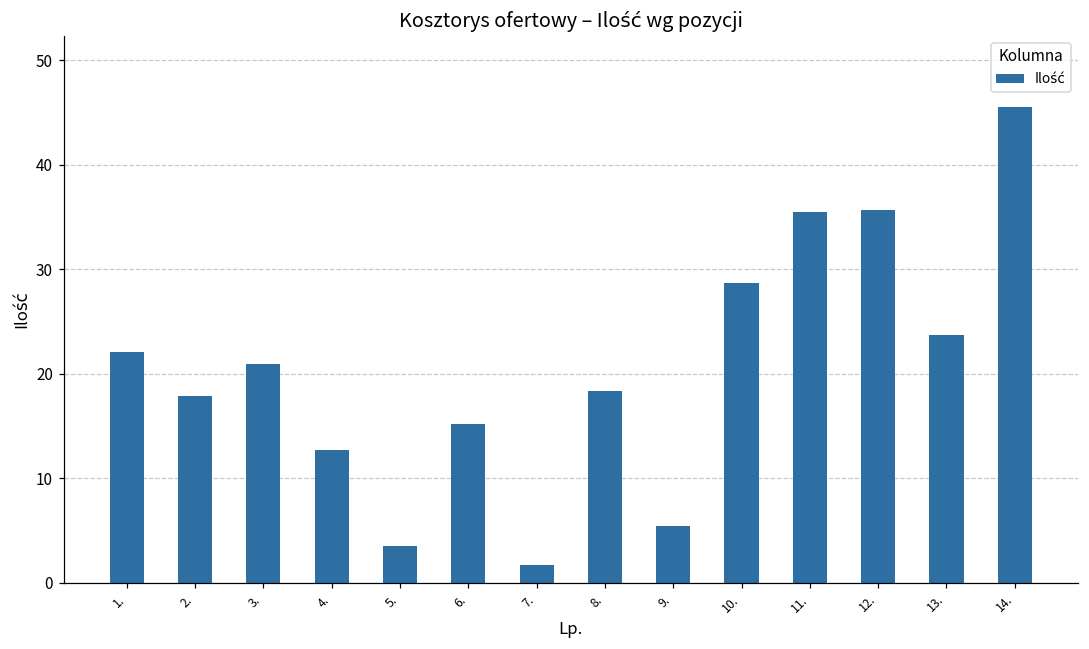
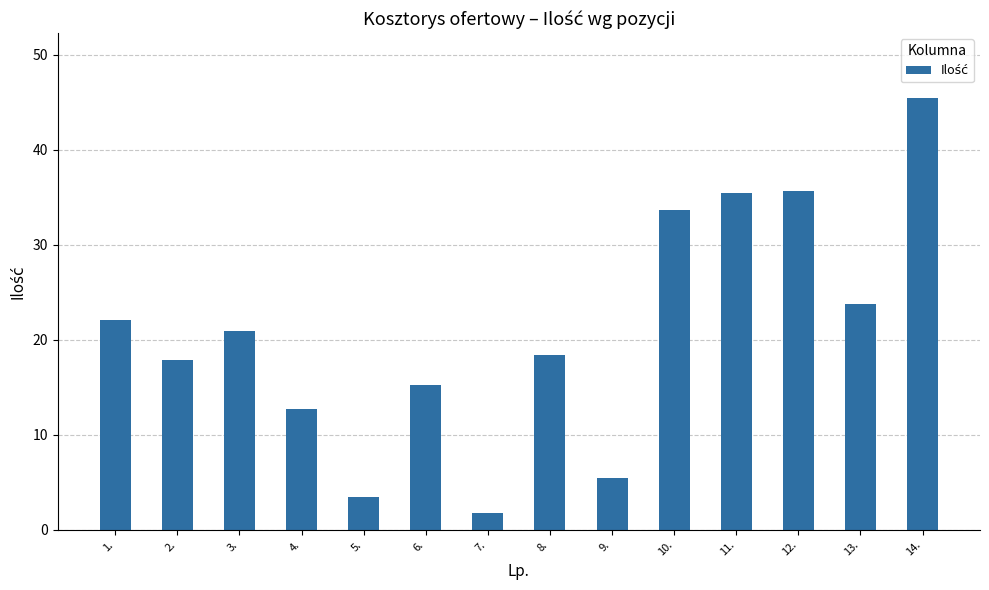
10.: 29 -> 34
